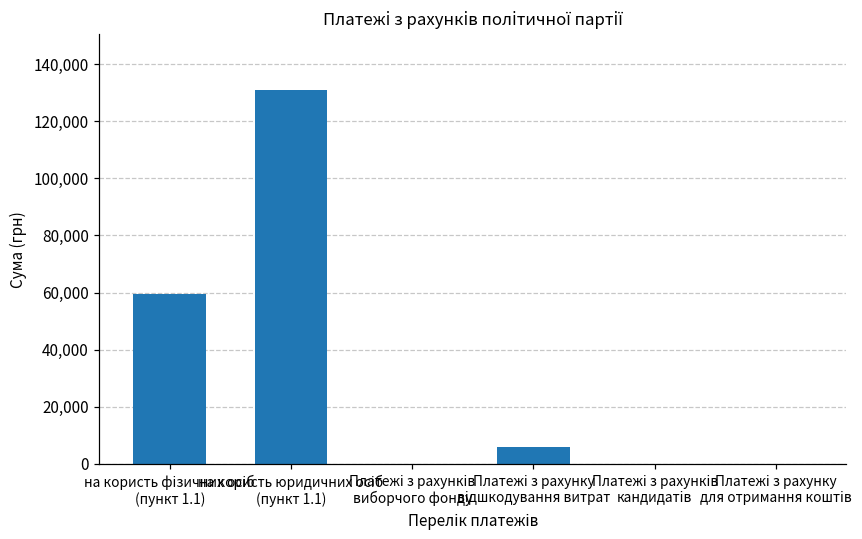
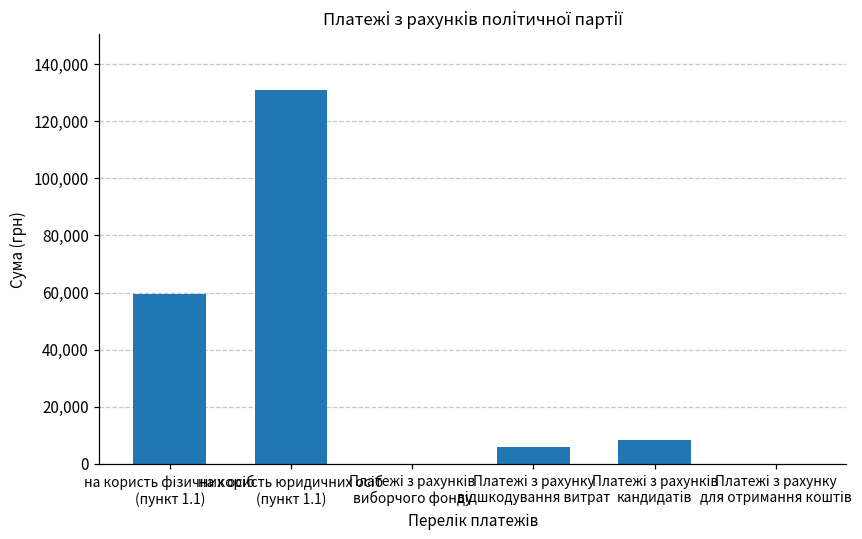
Платежі з рахунків кандидатів: 0 -> 8,000
